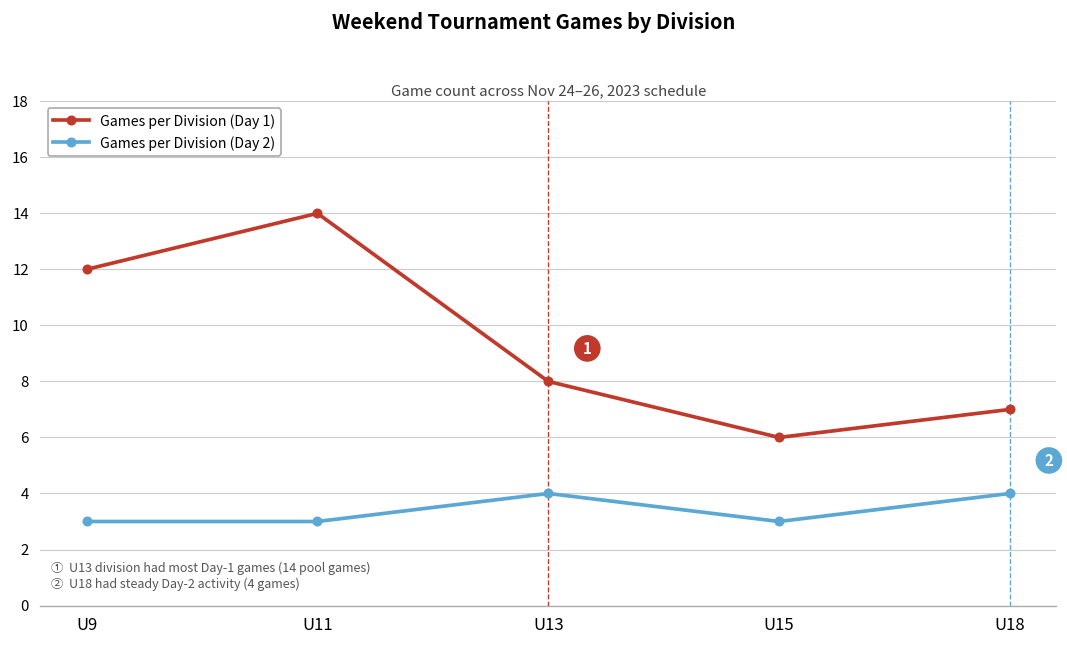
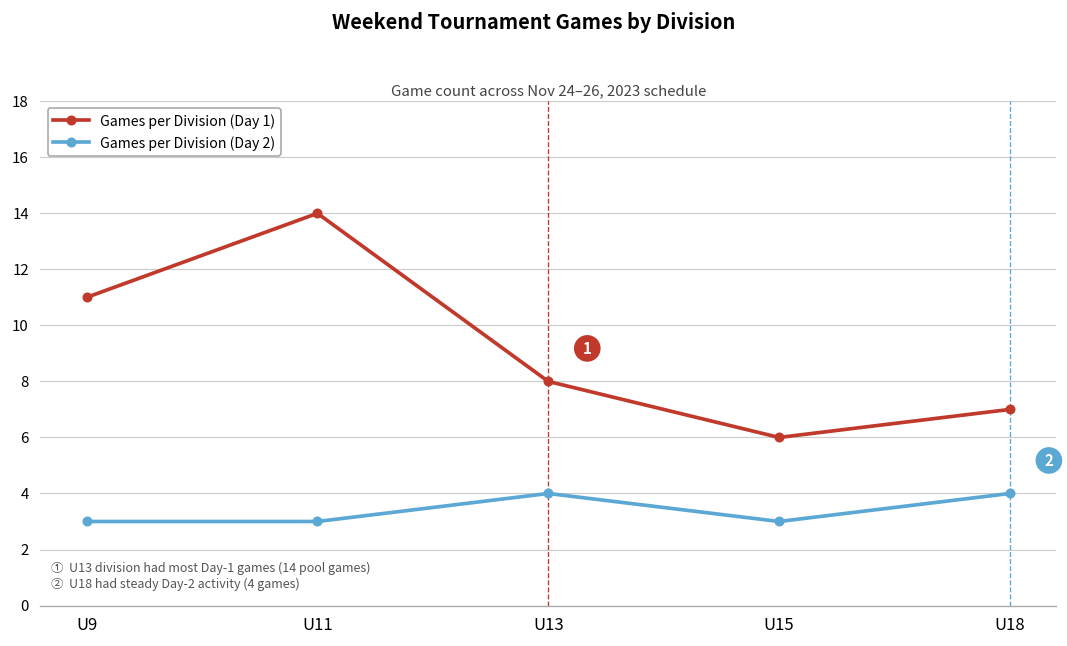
Games per Division (Day 1), U9: 12 -> 11
